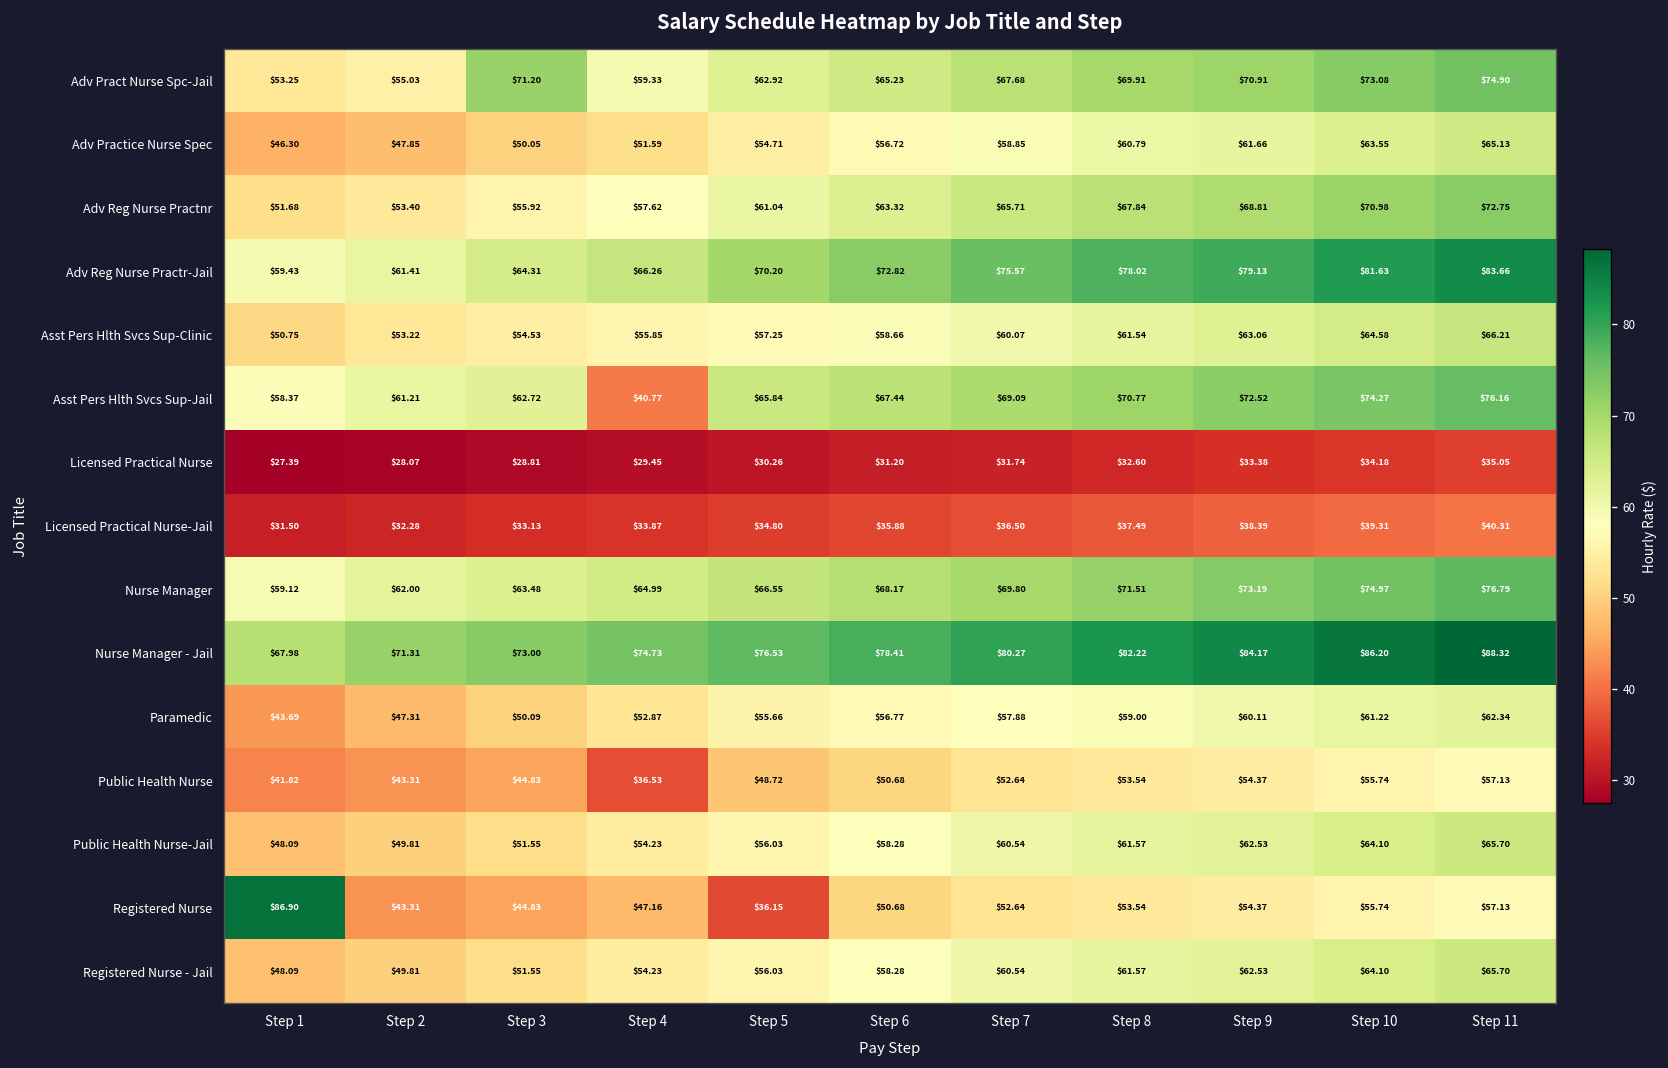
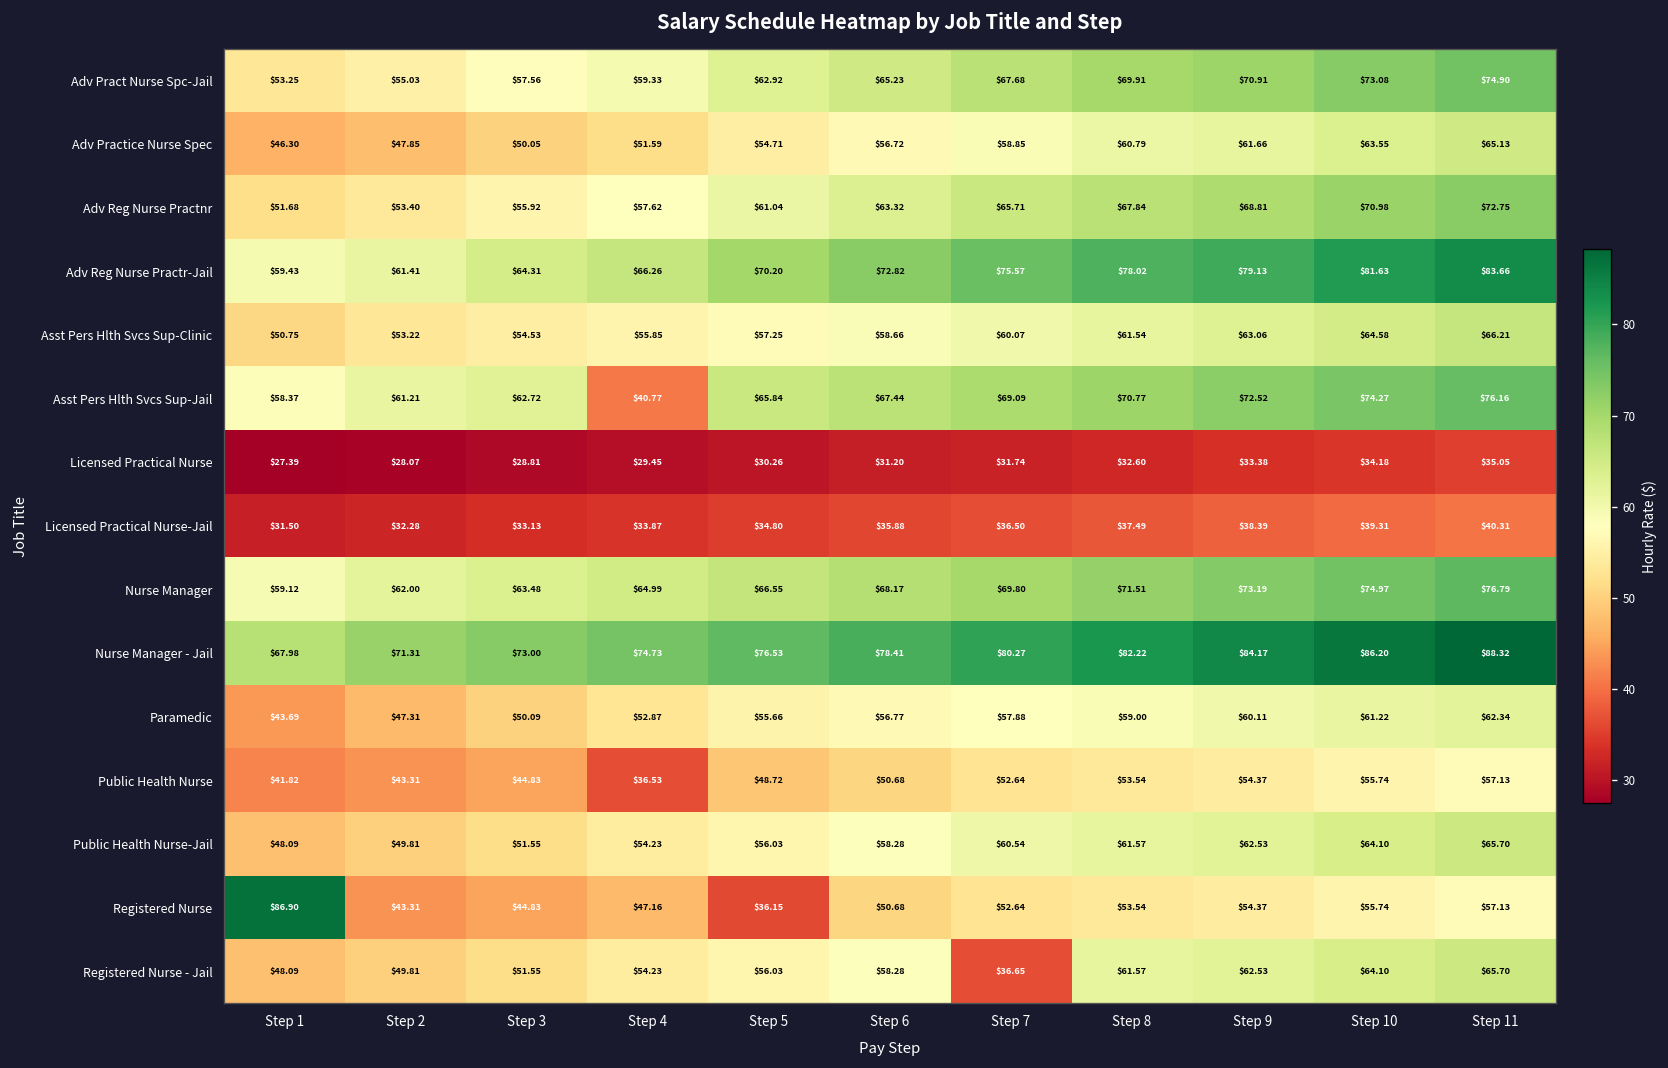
Adv Pract Nurse Spc-Jail, Step 3: $71.20 -> $57.56
Registered Nurse - Jail, Step 7: $60.54 -> $36.65
